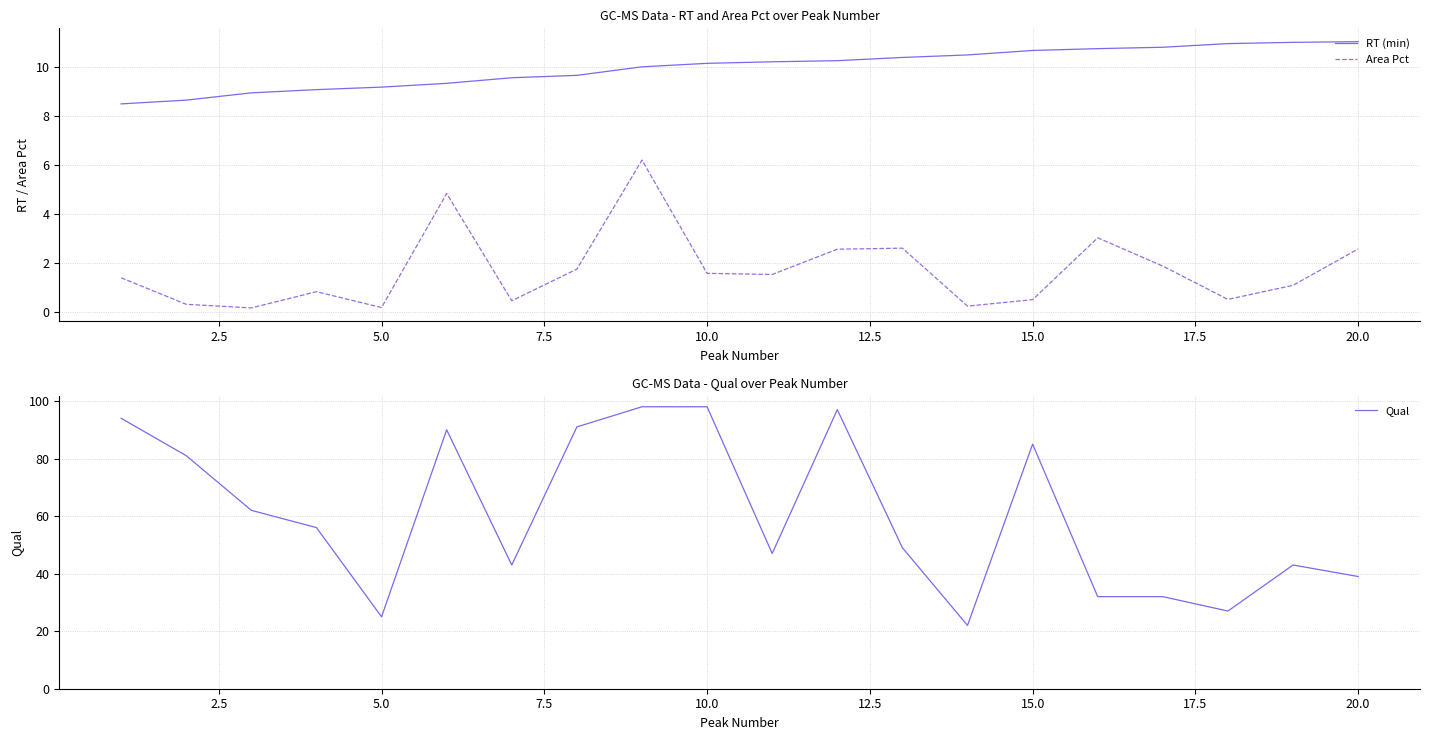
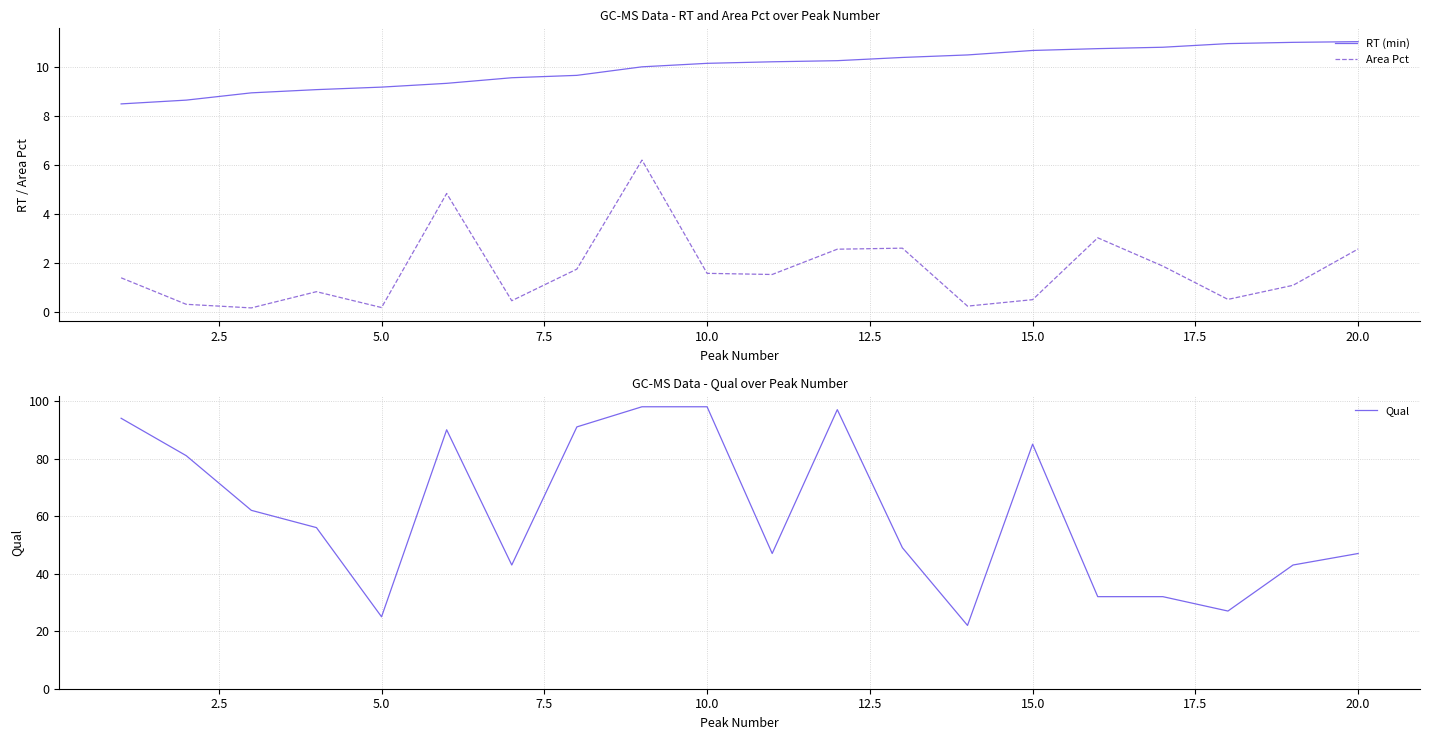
GC-MS Data - Qual over Peak Number, 20.0: 39 -> 47
